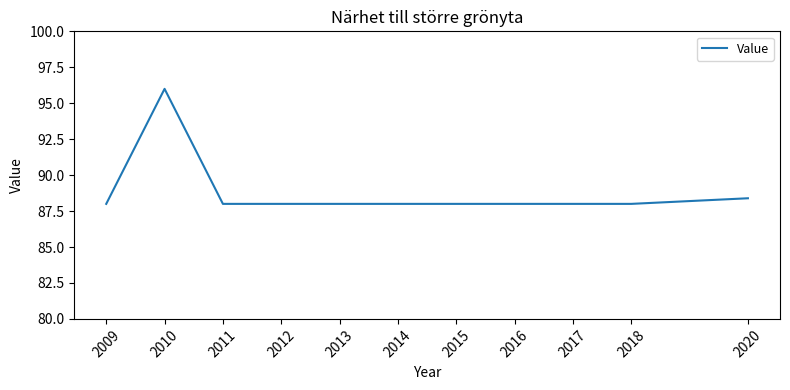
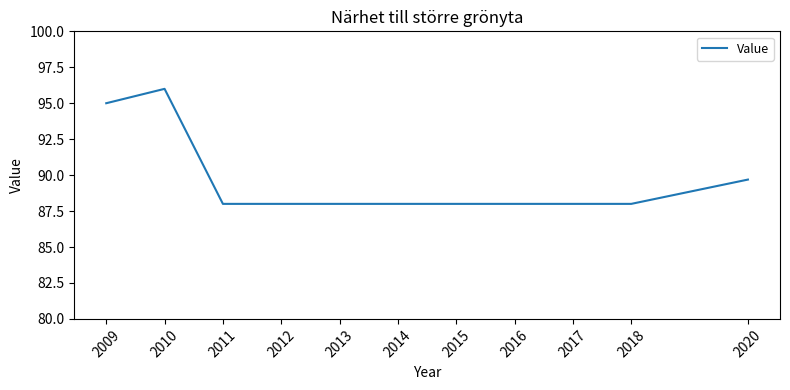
2009: 88 -> 95
2020: 88.4 -> 89.7
